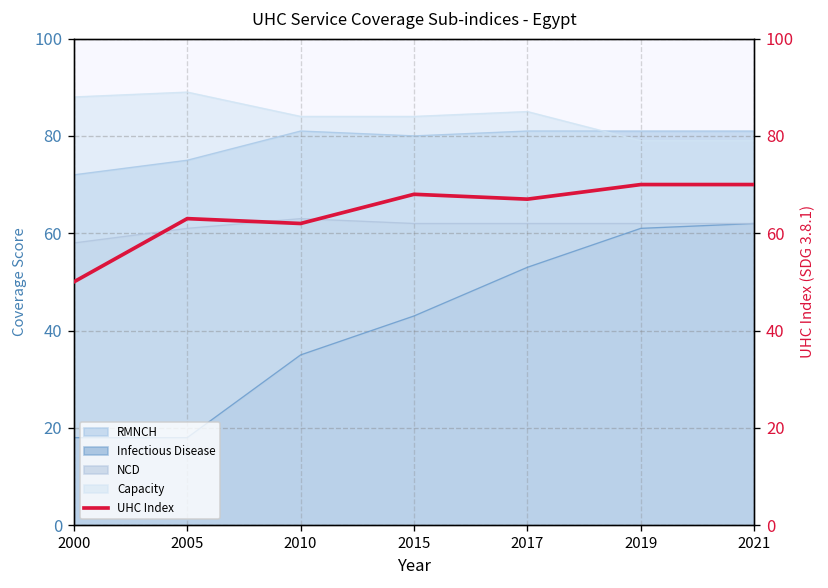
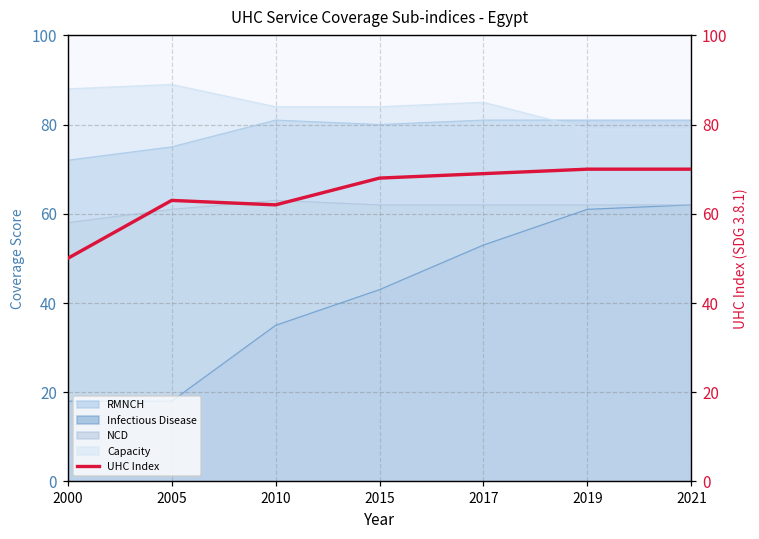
UHC Index, 2017: 67 -> 69
